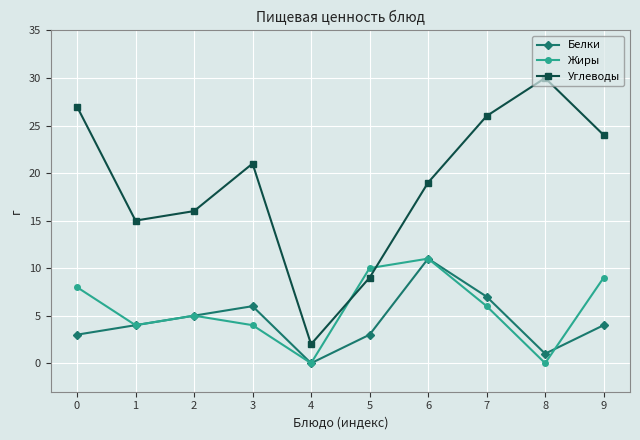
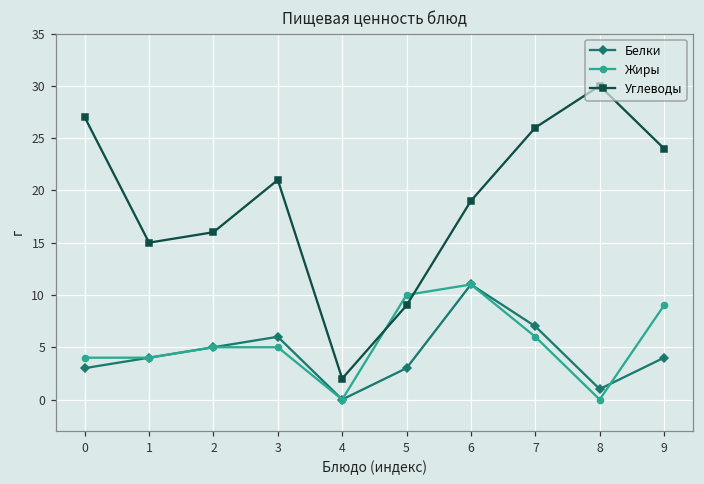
Жиры, 0: 8 -> 4
Жиры, 3: 4 -> 5
